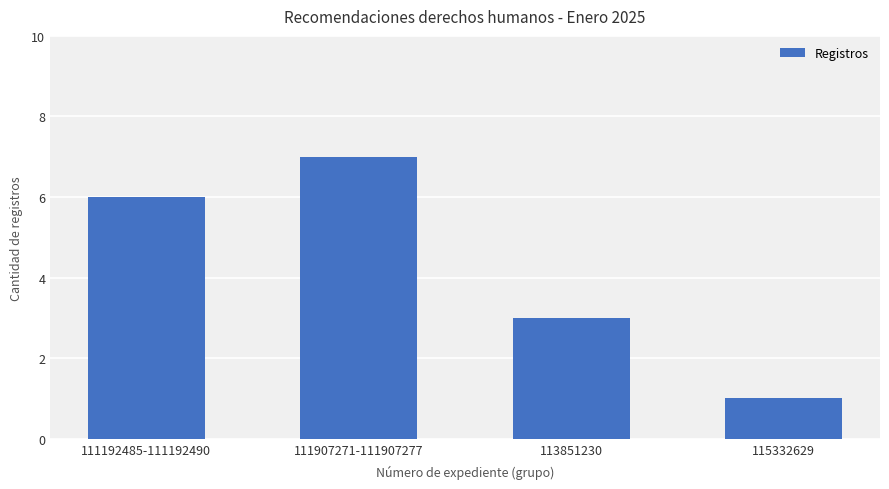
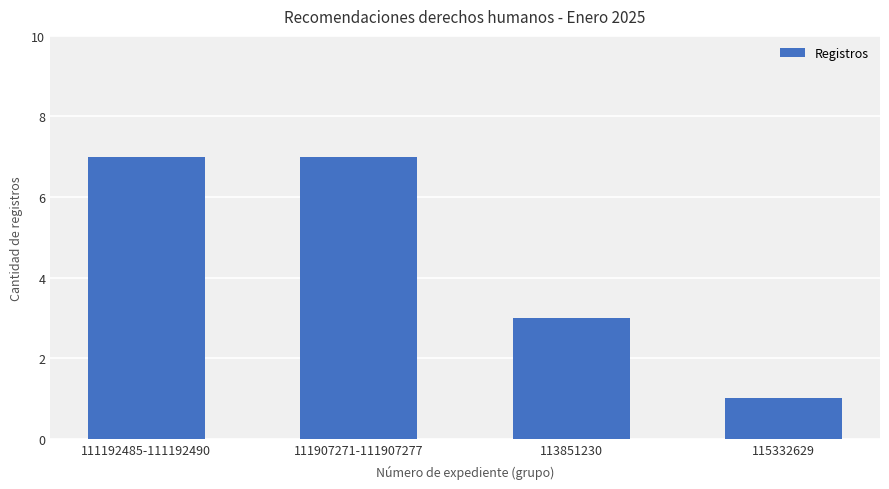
111192485-111192490: 6 -> 7
